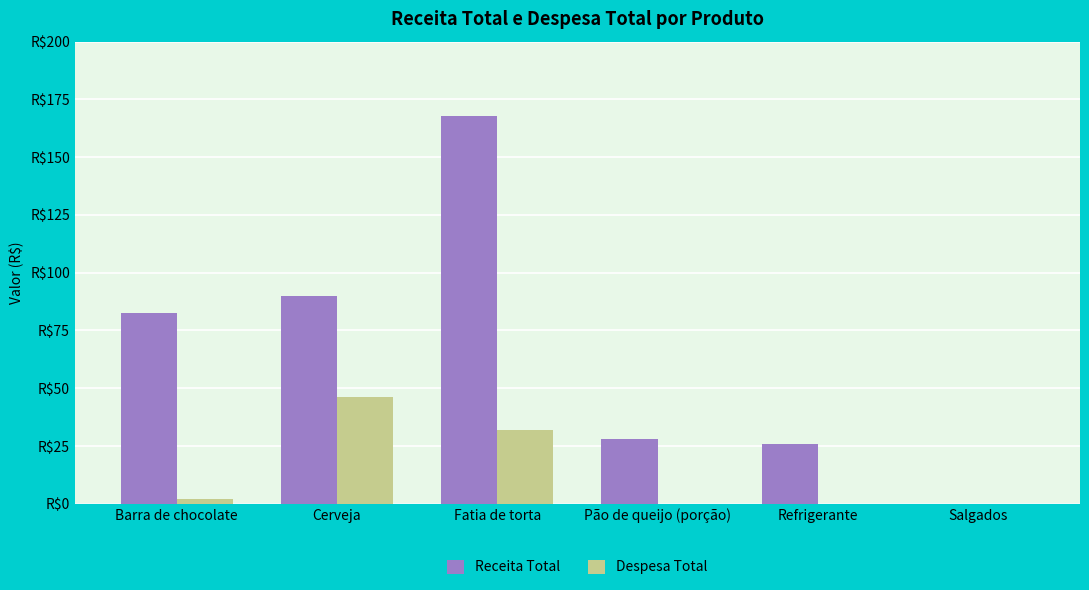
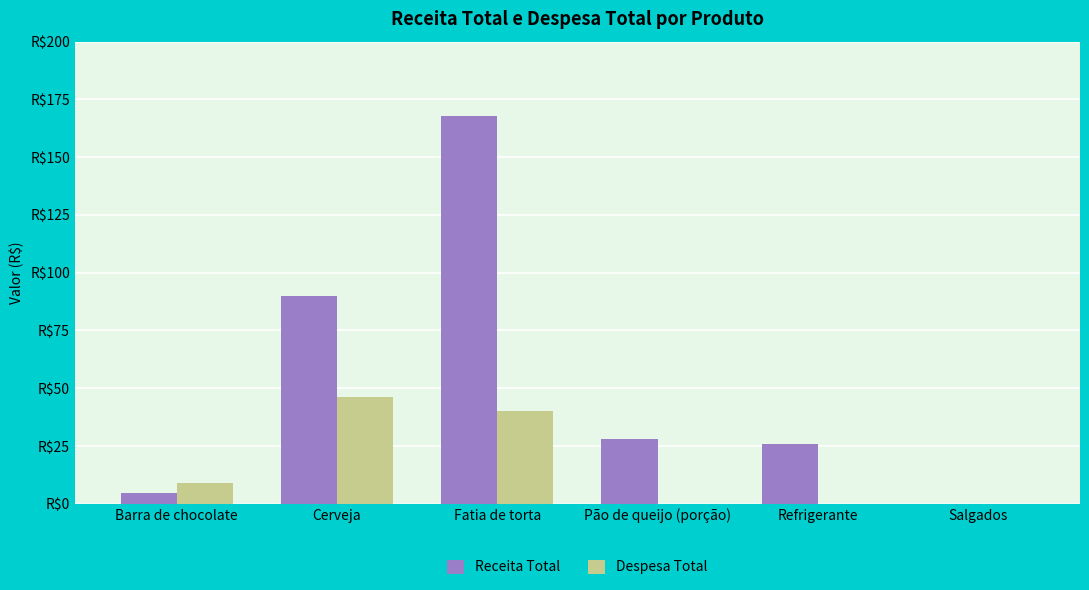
Receita Total, Barra de chocolate: R$83 -> R$5
Despesa Total, Barra de chocolate: R$2 -> R$9
Despesa Total, Fatia de torta: R$32 -> R$40
